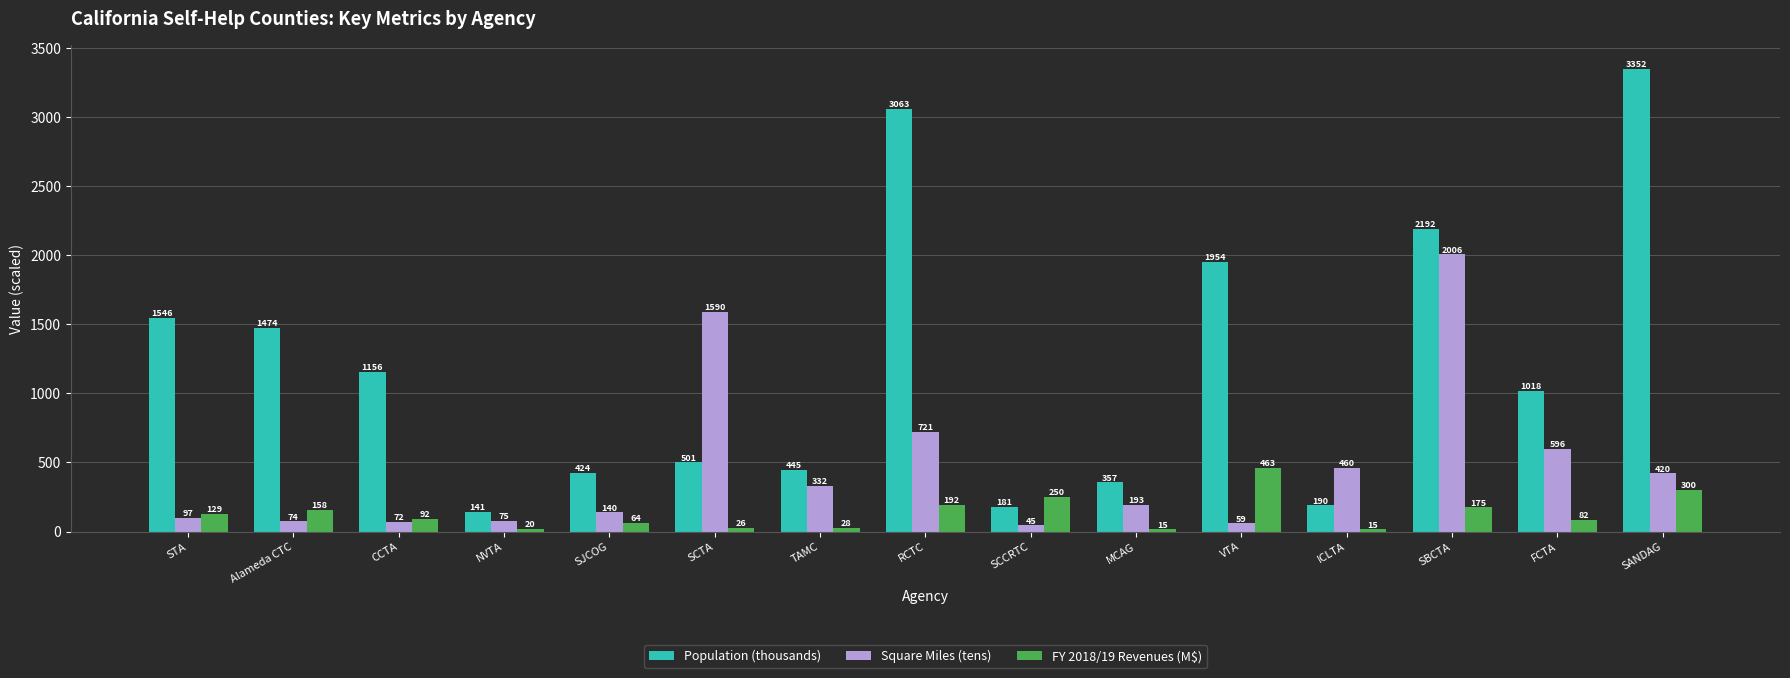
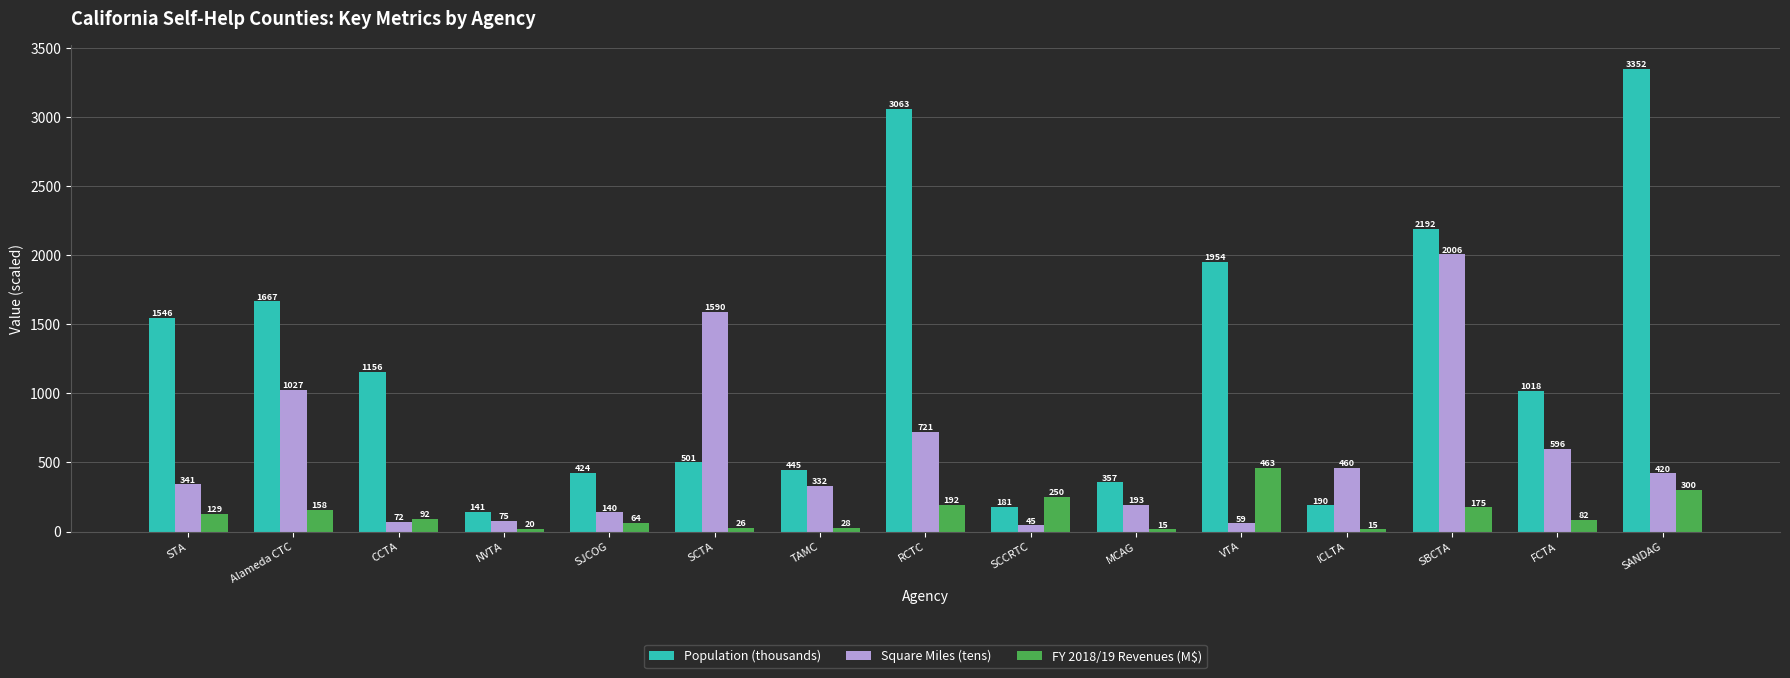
Square Miles (tens), STA: 97 -> 341
Population (thousands), Alameda CTC: 1474 -> 1667
Square Miles (tens), Alameda CTC: 74 -> 1027
